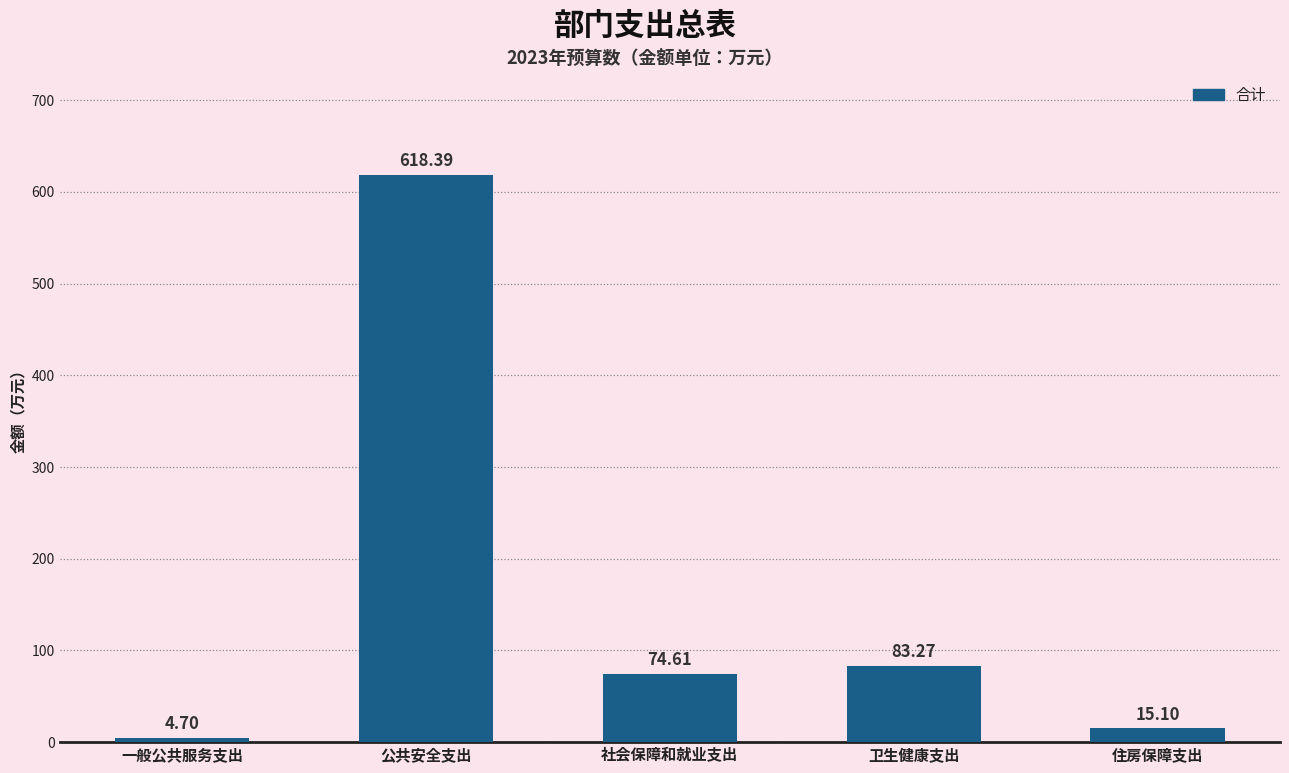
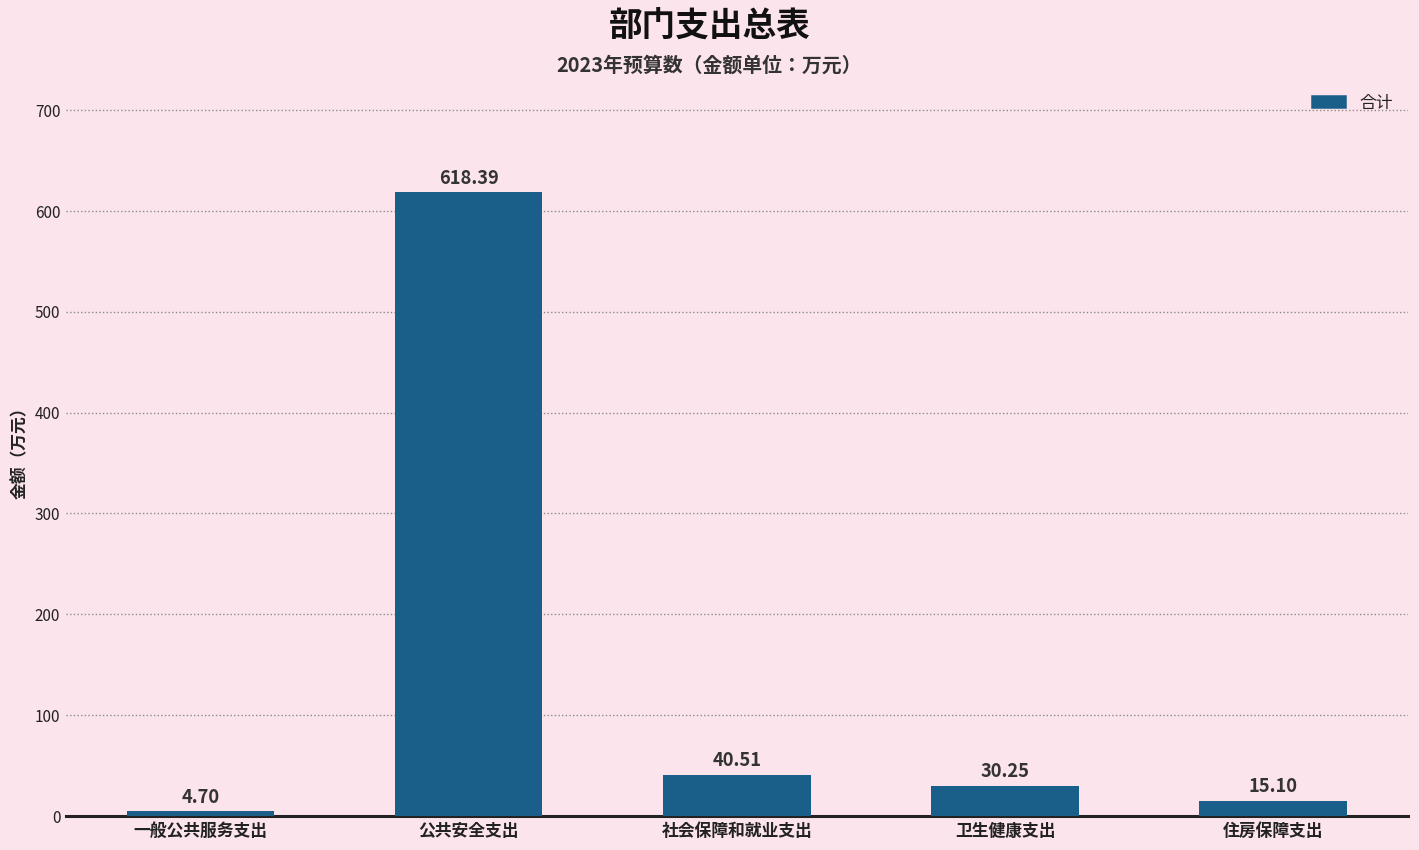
社会保障和就业支出: 74.61 -> 40.51
卫生健康支出: 83.27 -> 30.25
